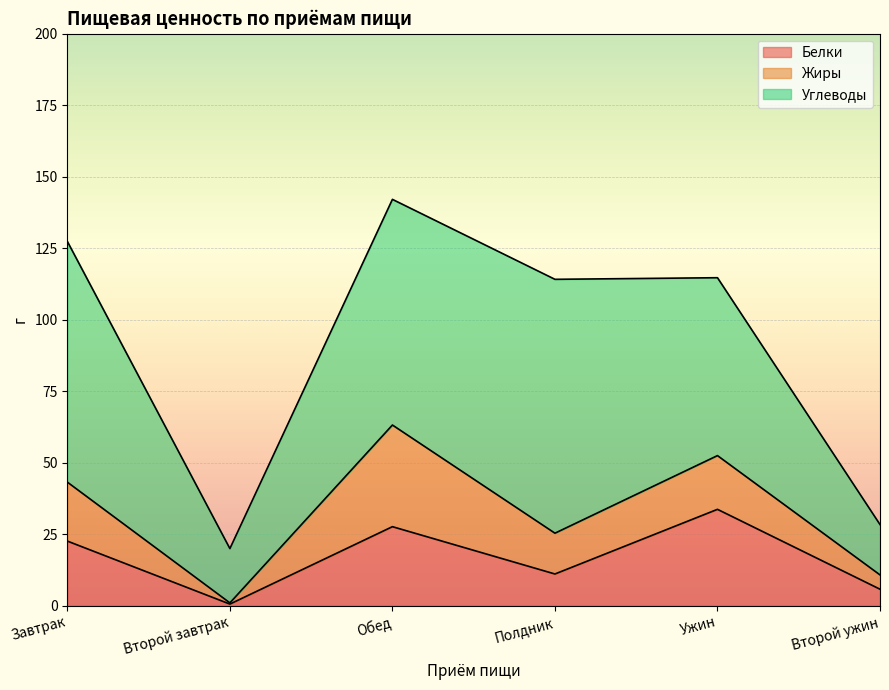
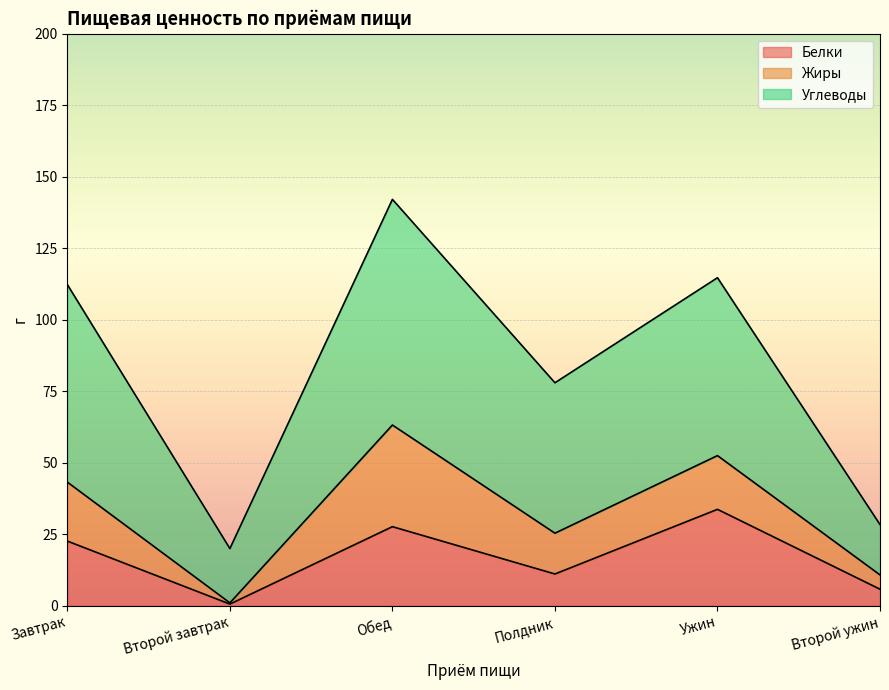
Углеводы, Завтрак: 84 -> 69
Углеводы, Полдник: 89 -> 53
